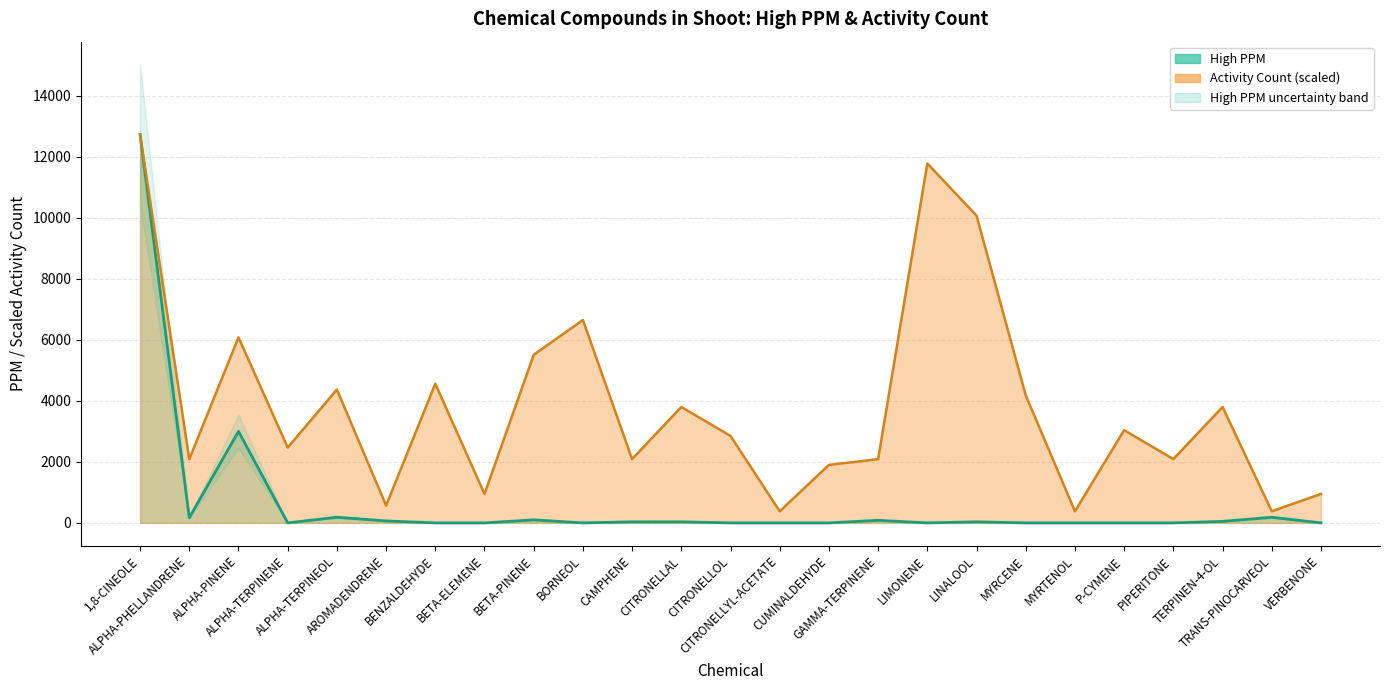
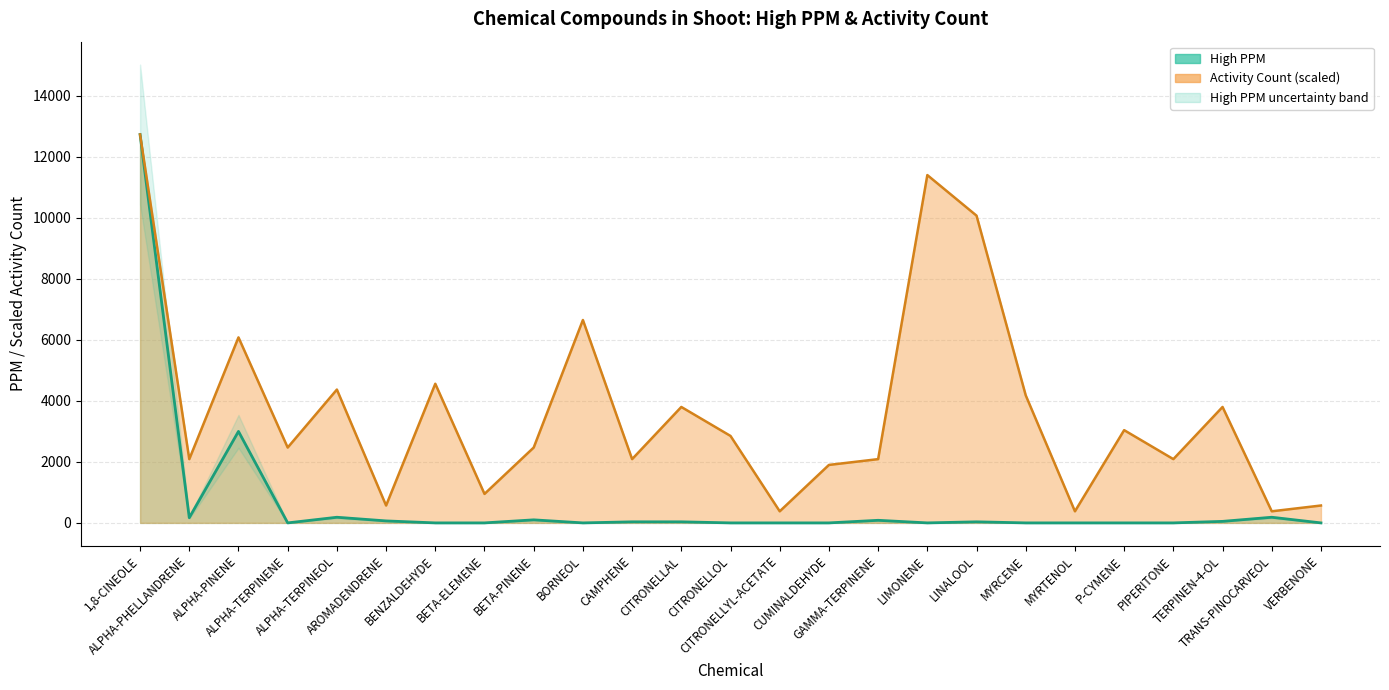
Activity Count (scaled), BETA-PINENE: 5500 -> 2500
Activity Count (scaled), LIMONENE: 11800 -> 11400
Activity Count (scaled), VERBENONE: 1000 -> 600
